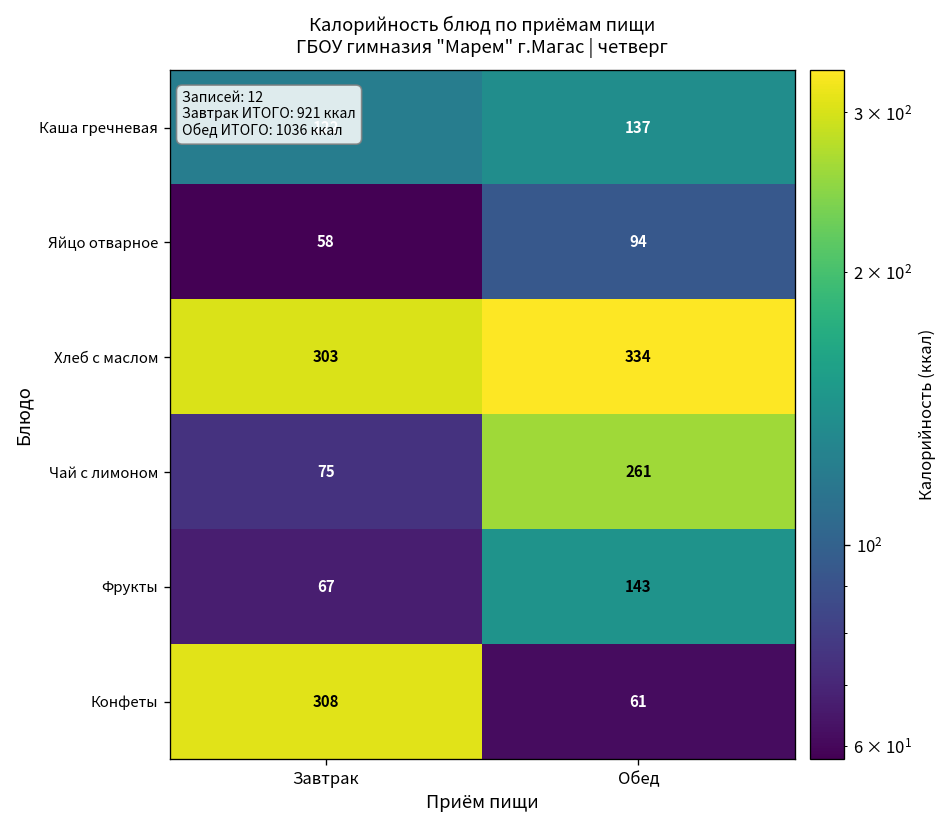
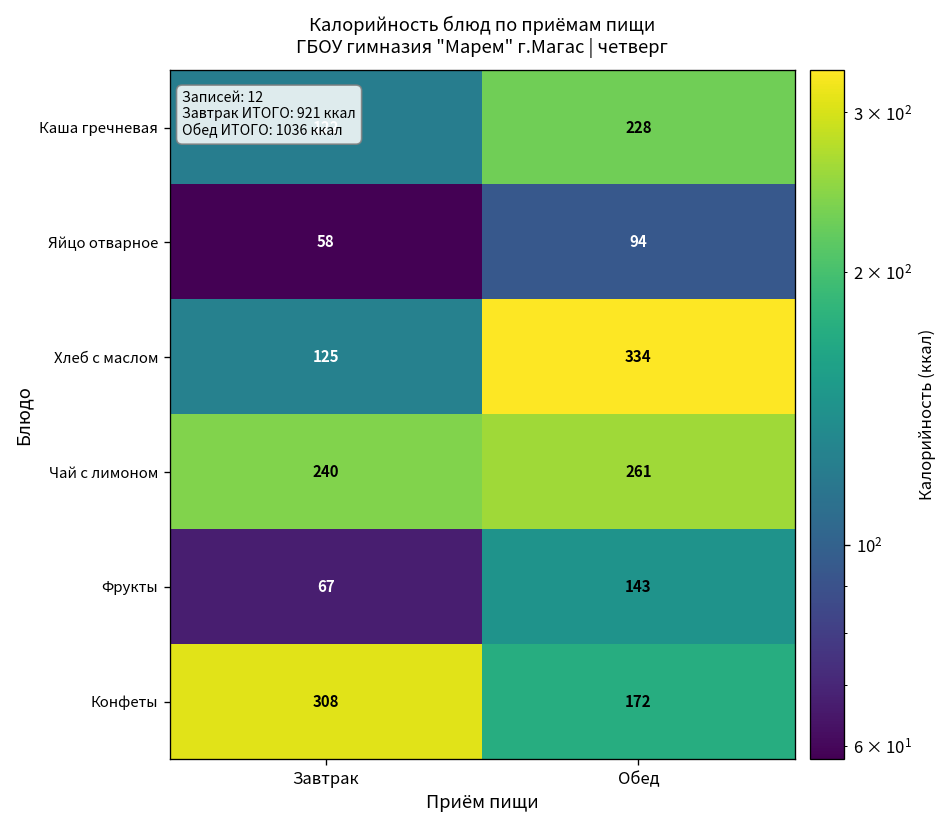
Каша гречневая, Обед: 137 -> 228
Хлеб с маслом, Завтрак: 303 -> 125
Чай с лимоном, Завтрак: 75 -> 240
Конфеты, Обед: 61 -> 172
